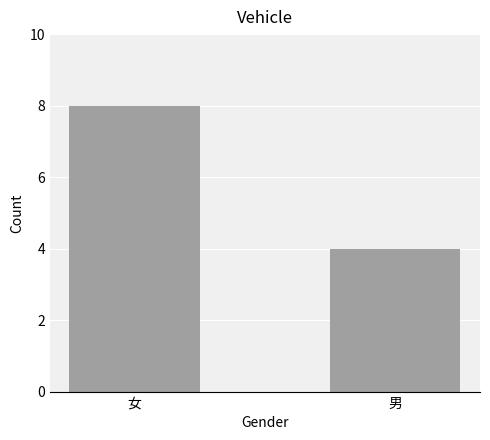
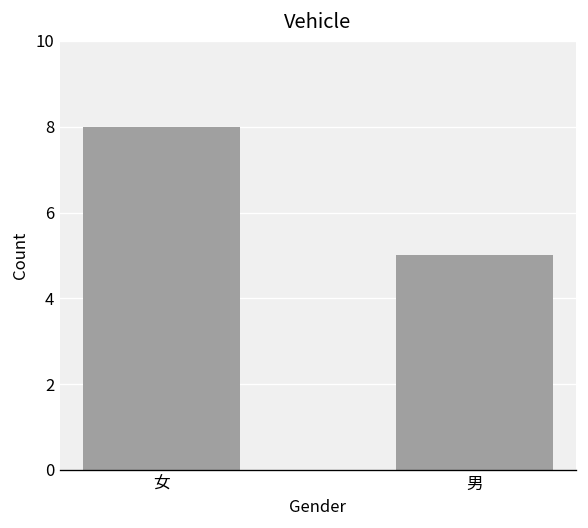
男: 4 -> 5
